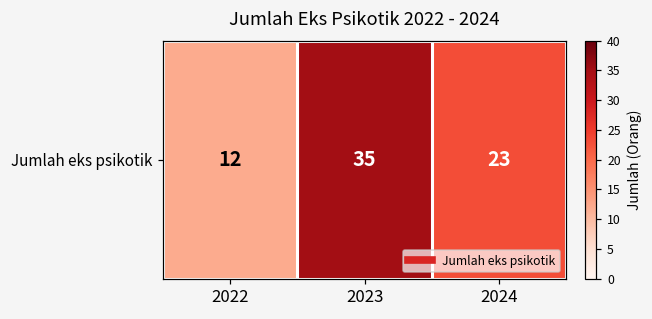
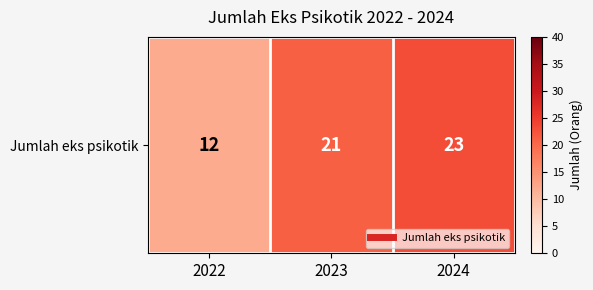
Jumlah eks psikotik, 2023: 35 -> 21
